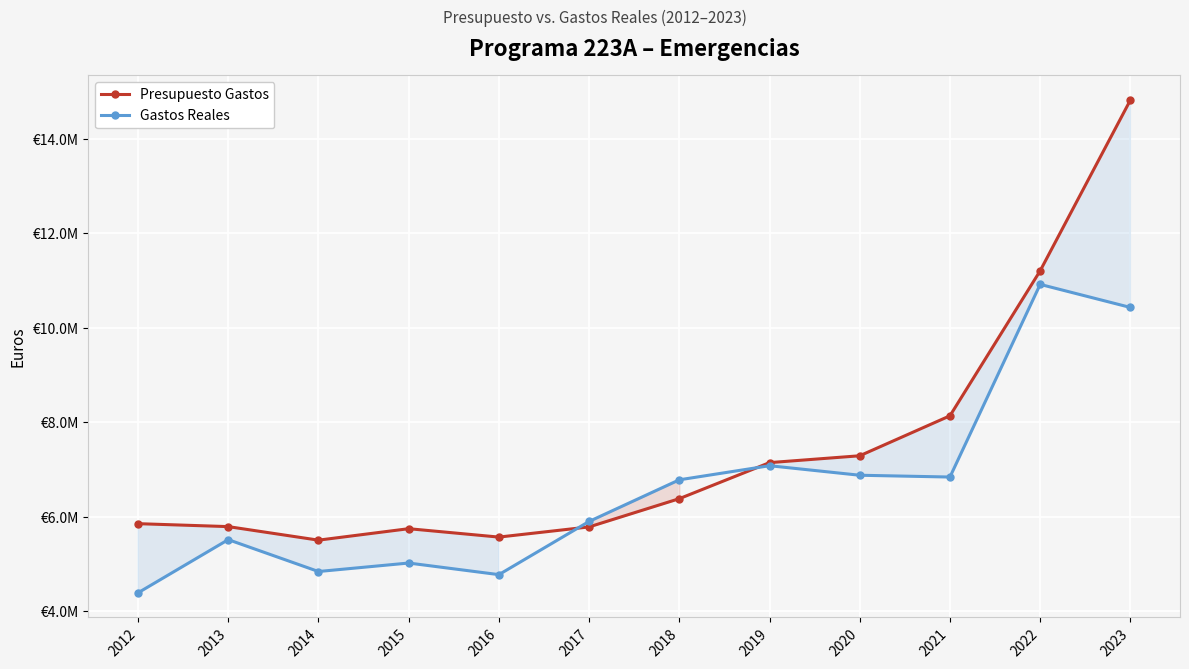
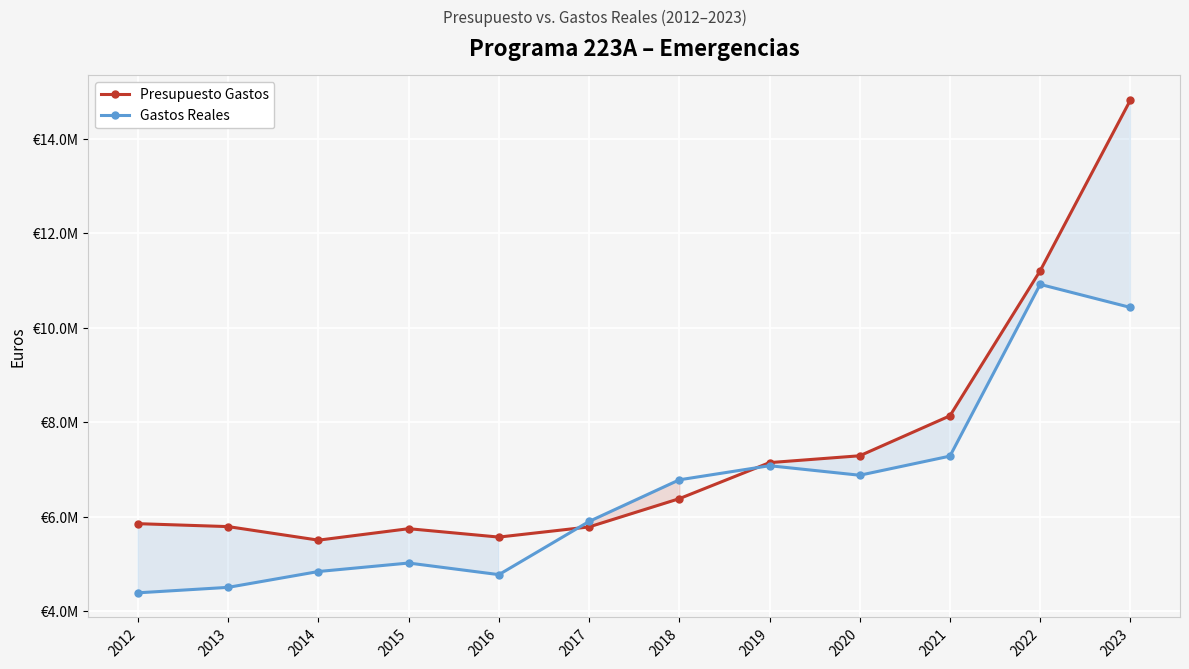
Gastos Reales, 2013: €5500000 -> €4500000
Gastos Reales, 2021: €6800000 -> €7300000
